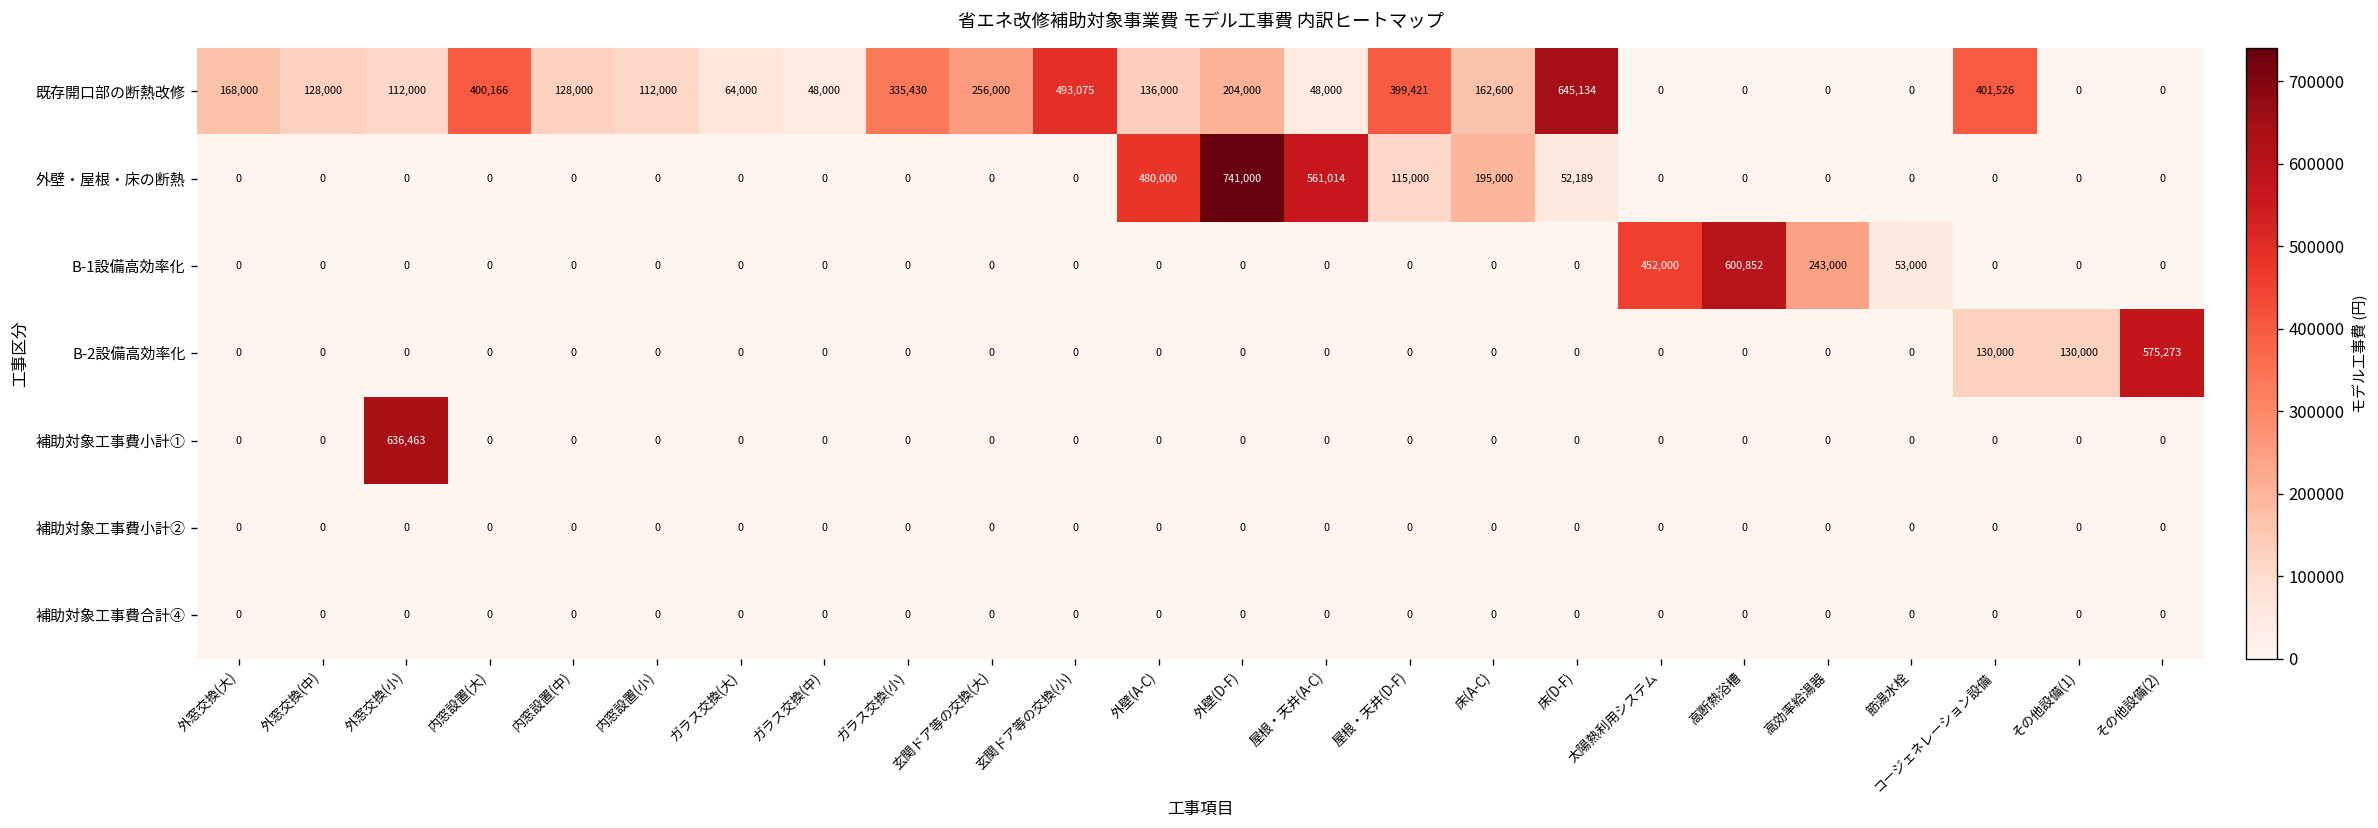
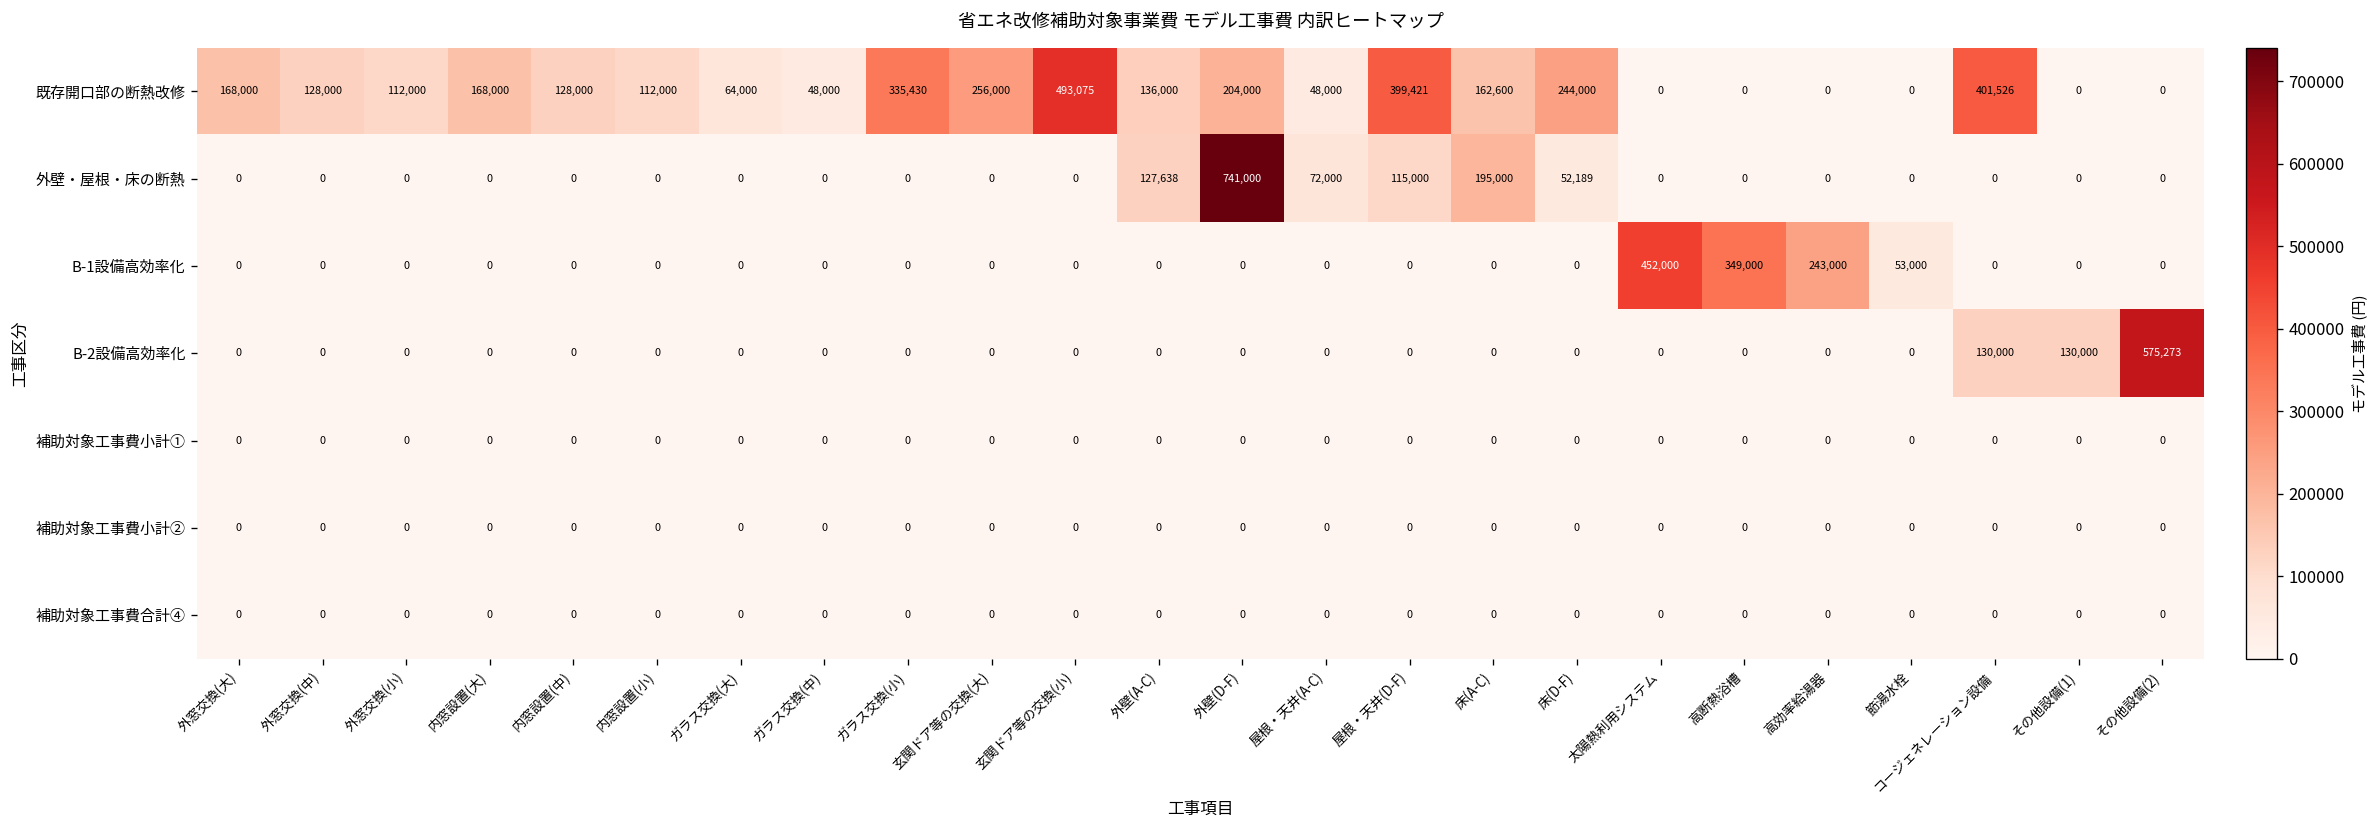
既存開口部の断熱改修, 内窓設置(大): 400,166 -> 168,000
既存開口部の断熱改修, 床(D-F): 645,134 -> 244,000
外壁・屋根・床の断熱, 外壁(A-C): 480,000 -> 127,638
外壁・屋根・床の断熱, 屋根・天井(A-C): 561,014 -> 72,000
B-1設備高効率化, 高断熱浴槽: 600,852 -> 349,000
補助対象工事費小計①, 外窓交換(小): 636,463 -> 0
